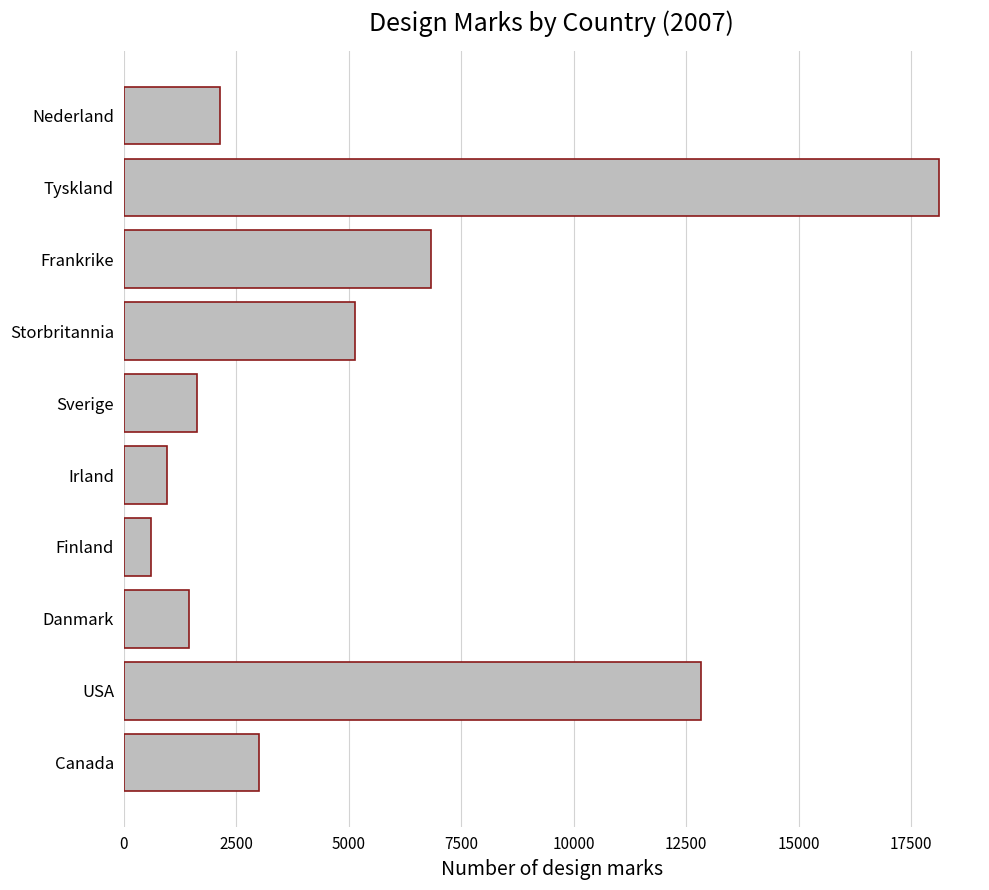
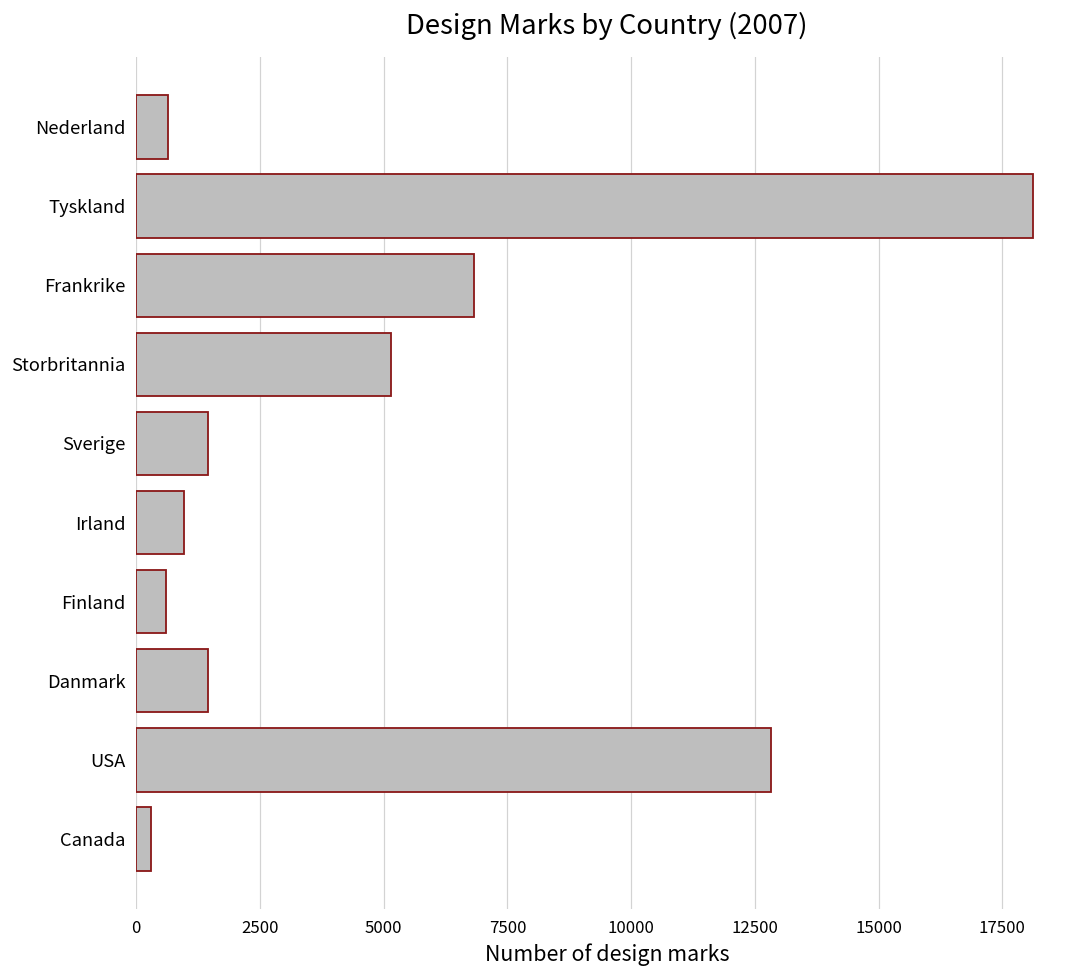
Nederland: 2100 -> 600
Sverige: 1600 -> 1400
Canada: 3000 -> 300
